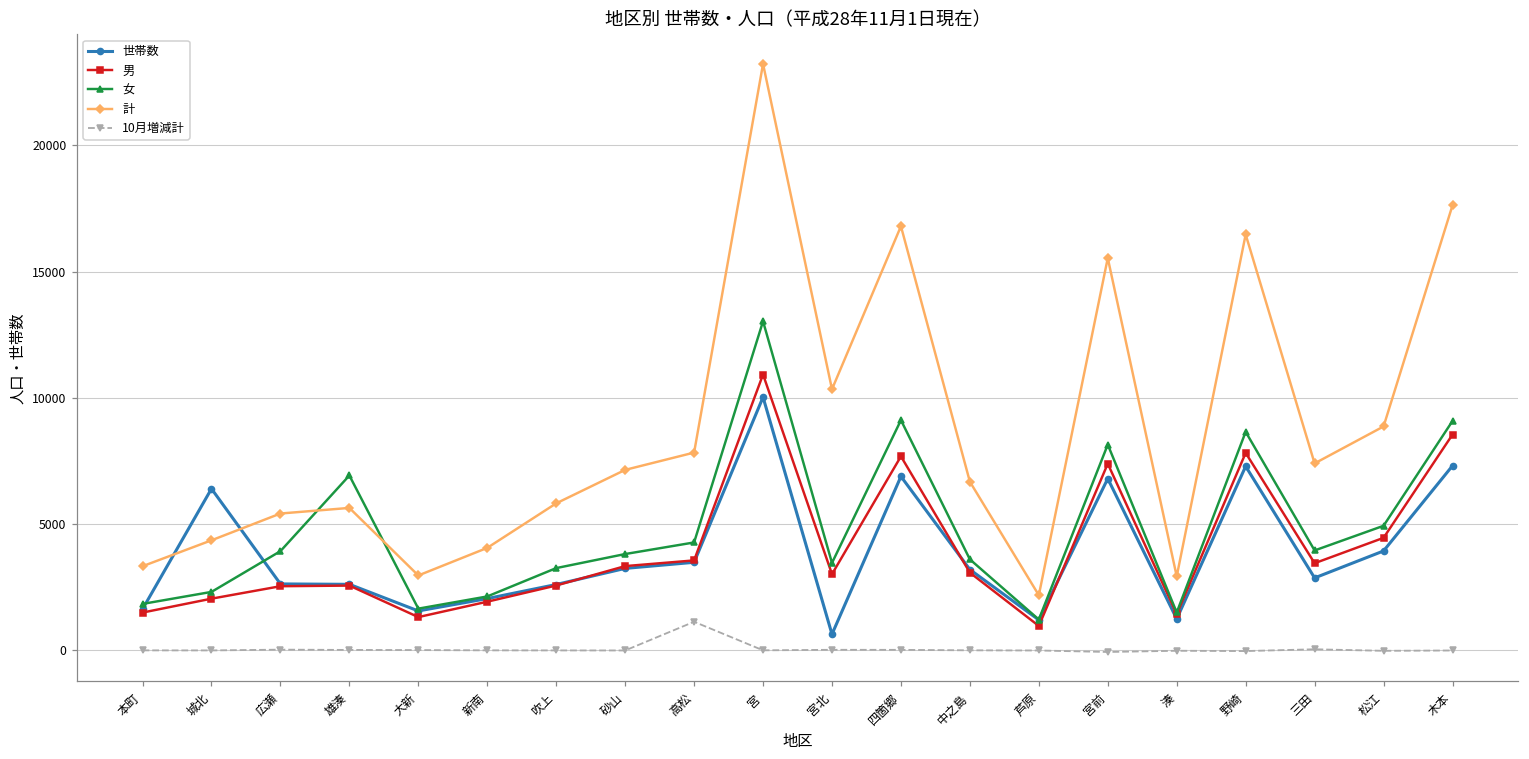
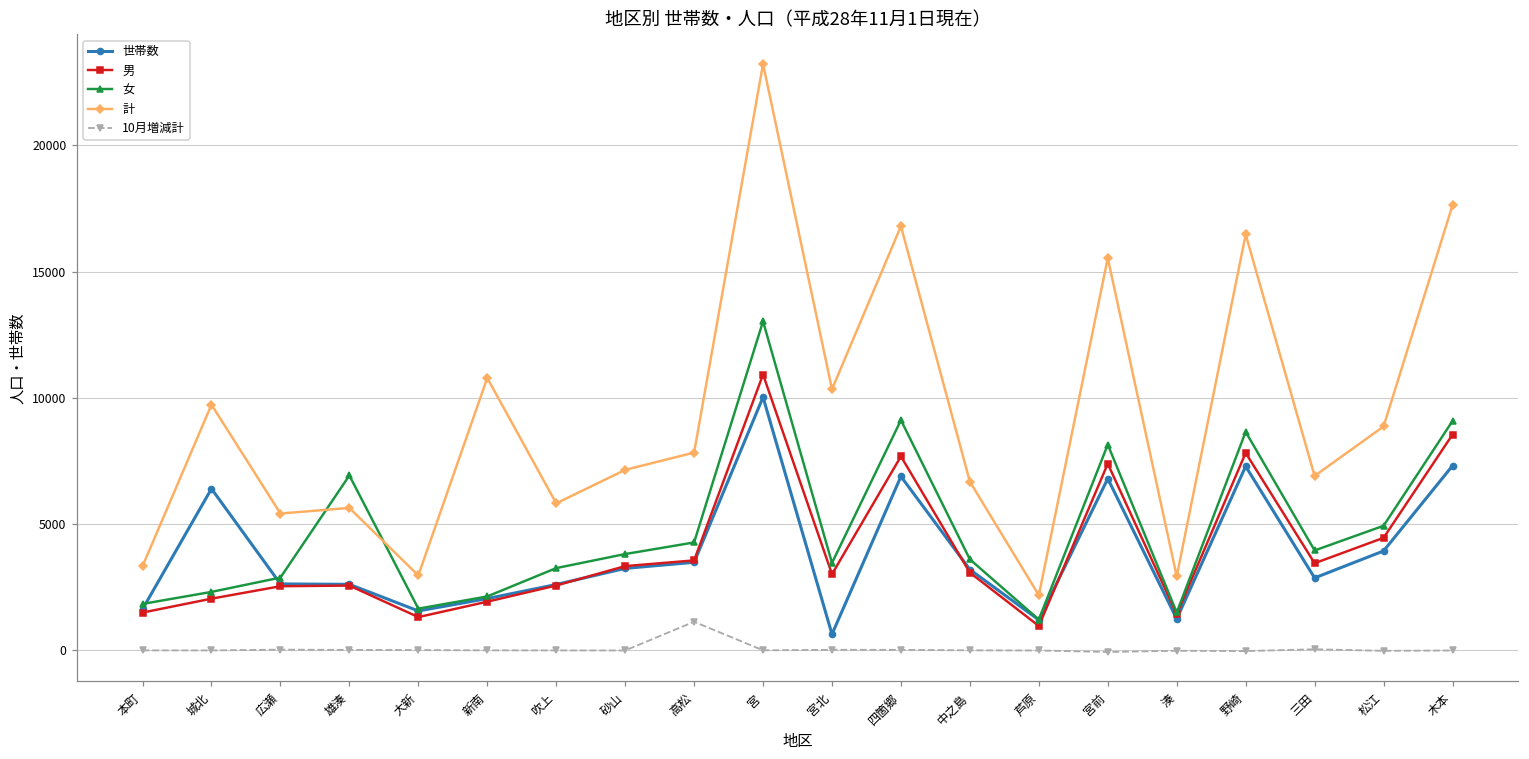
計, 城北: 4400 -> 9700
女, 広瀬: 3900 -> 2900
計, 新南: 4100 -> 10800
計, 三田: 7400 -> 6900
